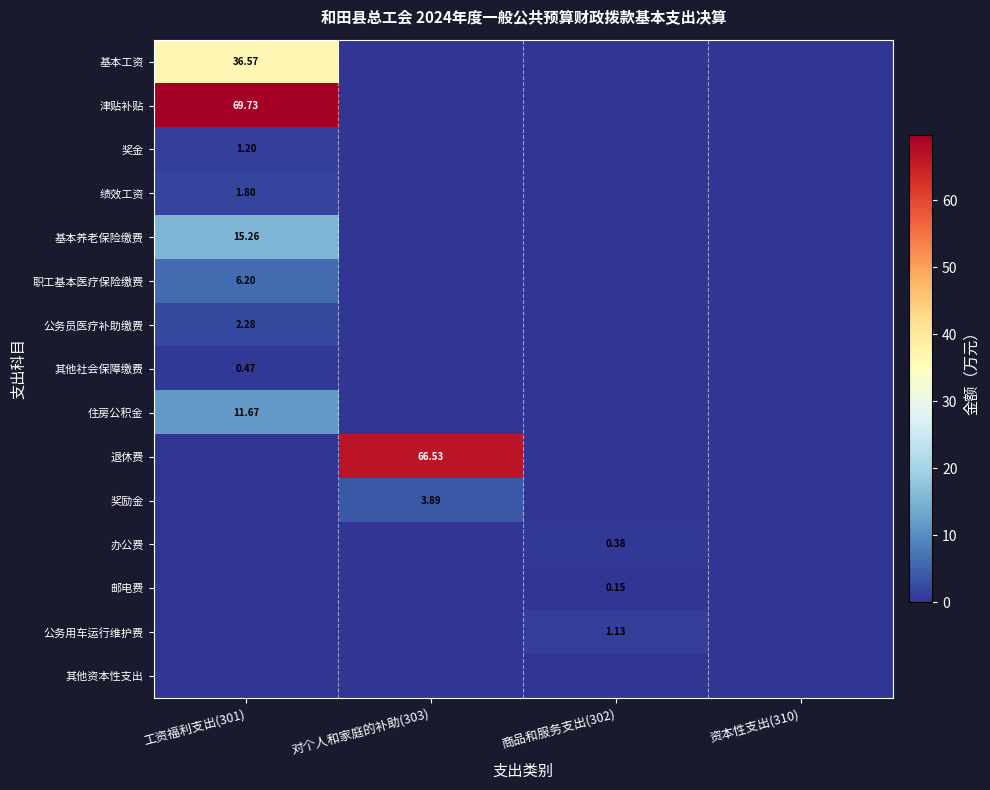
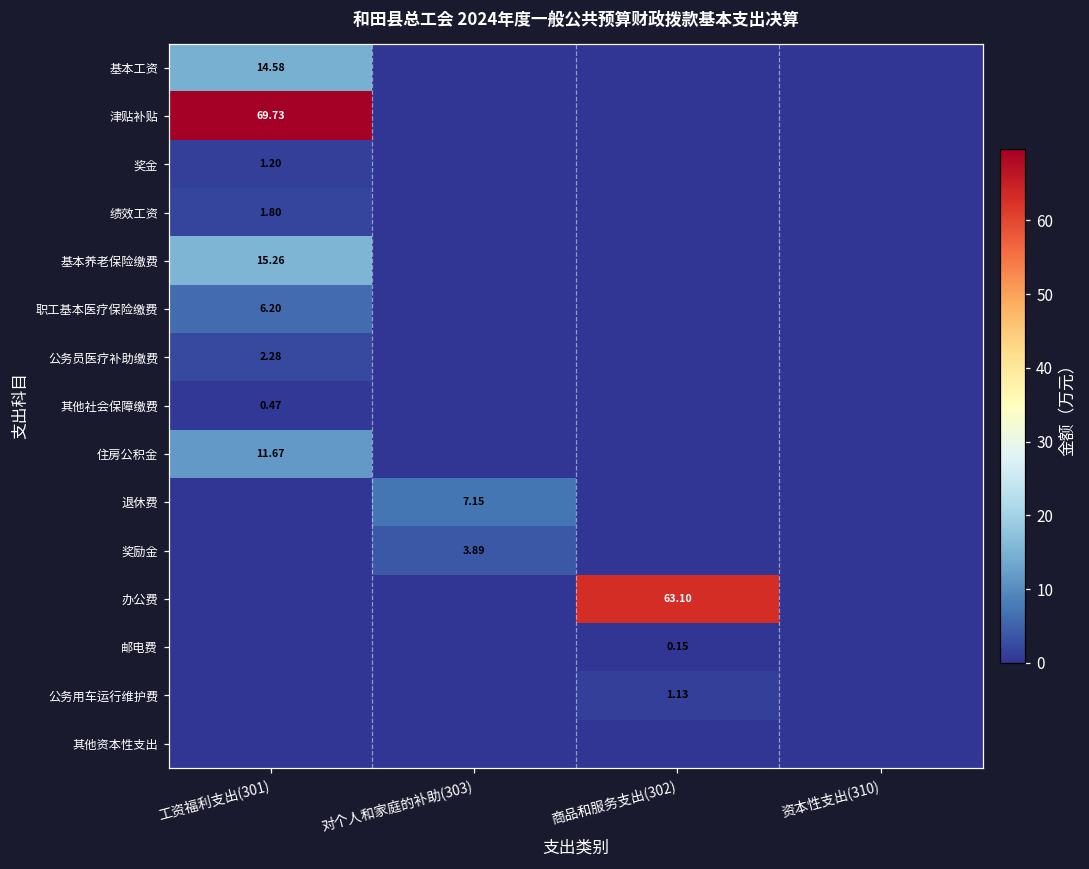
基本工资, 工资福利支出(301): 36.57 -> 14.58
退休费, 对个人和家庭的补助(303): 66.53 -> 7.15
办公费, 商品和服务支出(302): 0.38 -> 63.10
